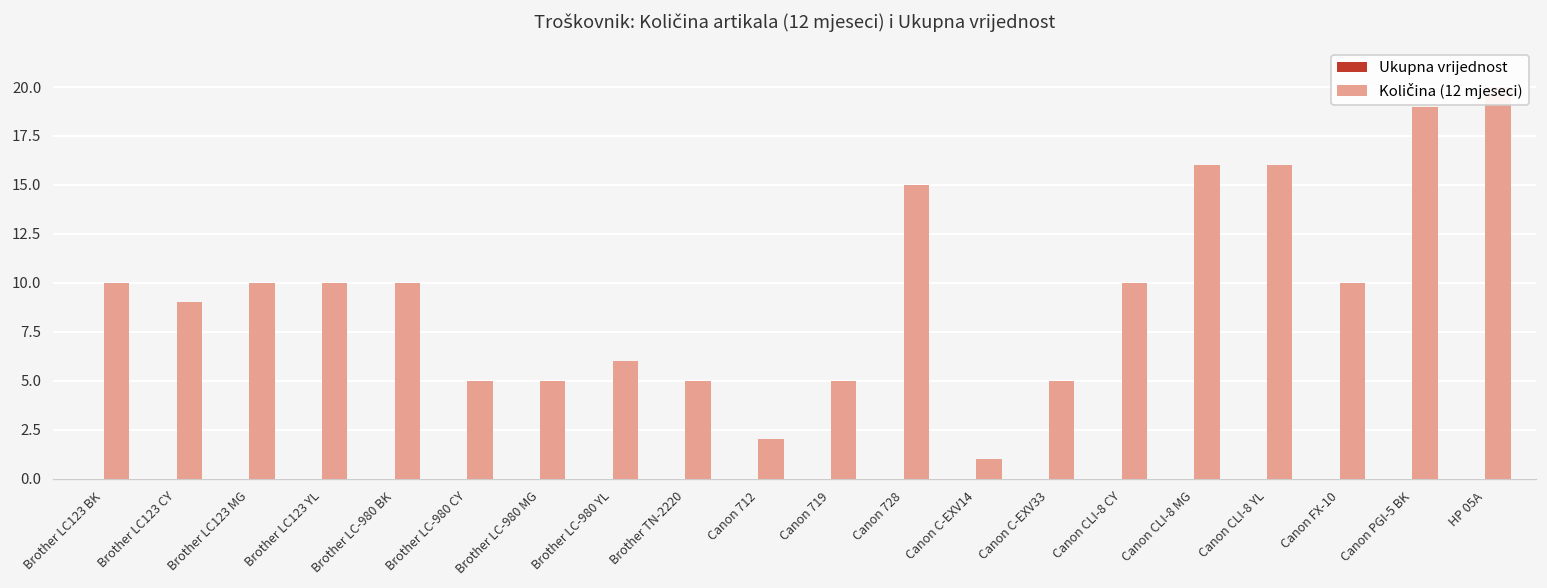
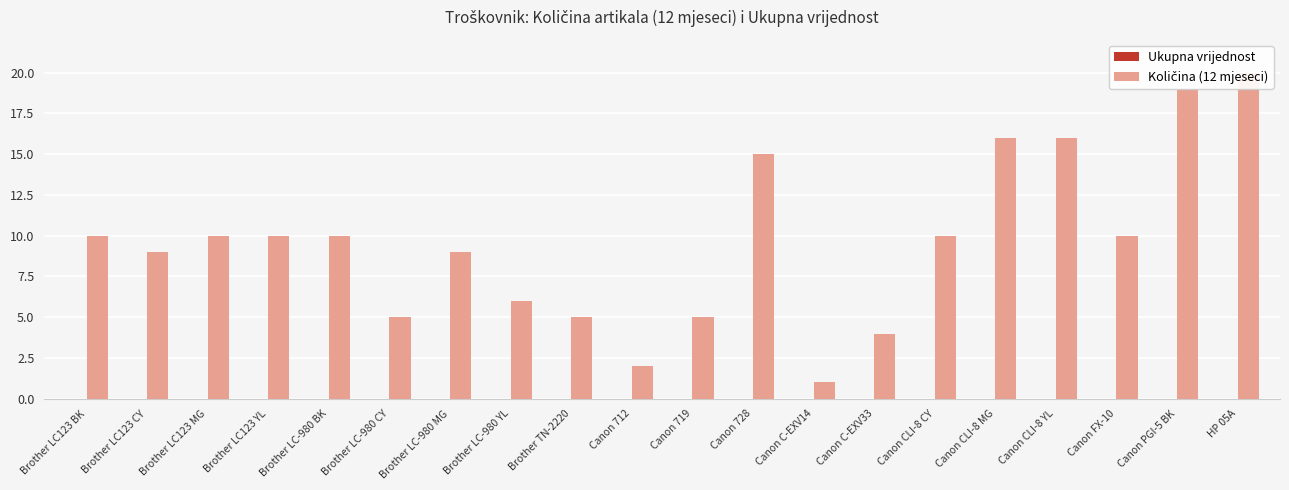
Količina (12 mjeseci), Brother LC-980 MG: 5 -> 9
Količina (12 mjeseci), Canon C-EXV33: 5 -> 4
